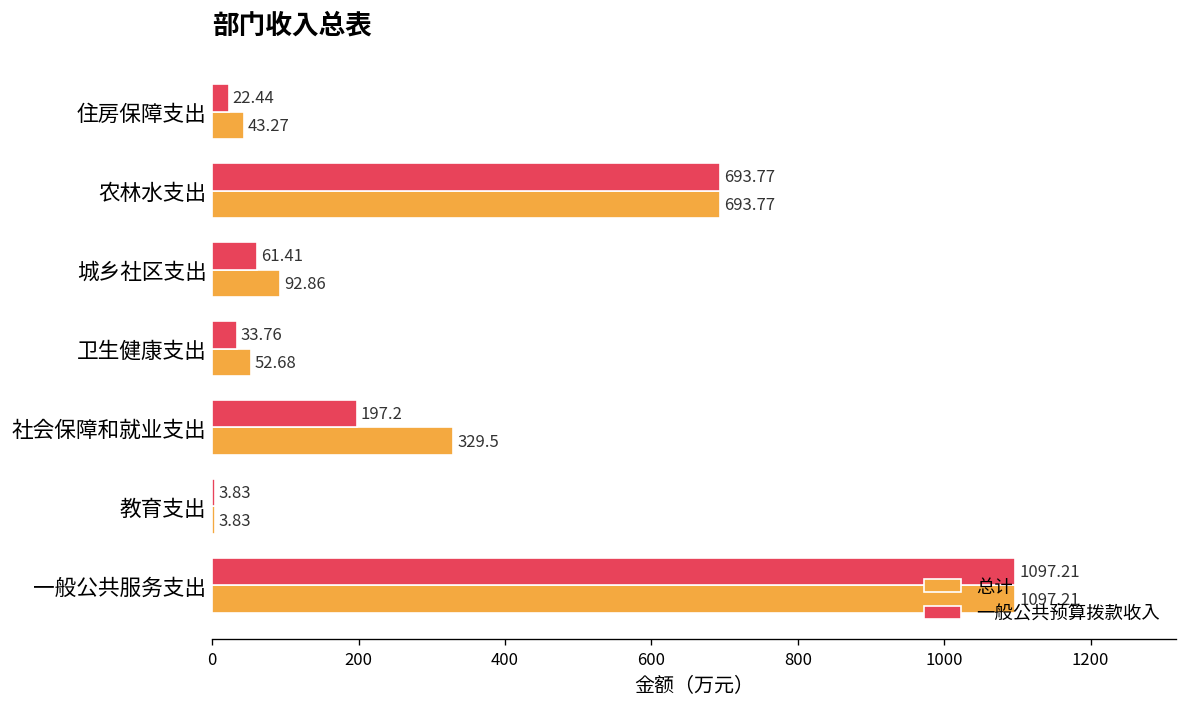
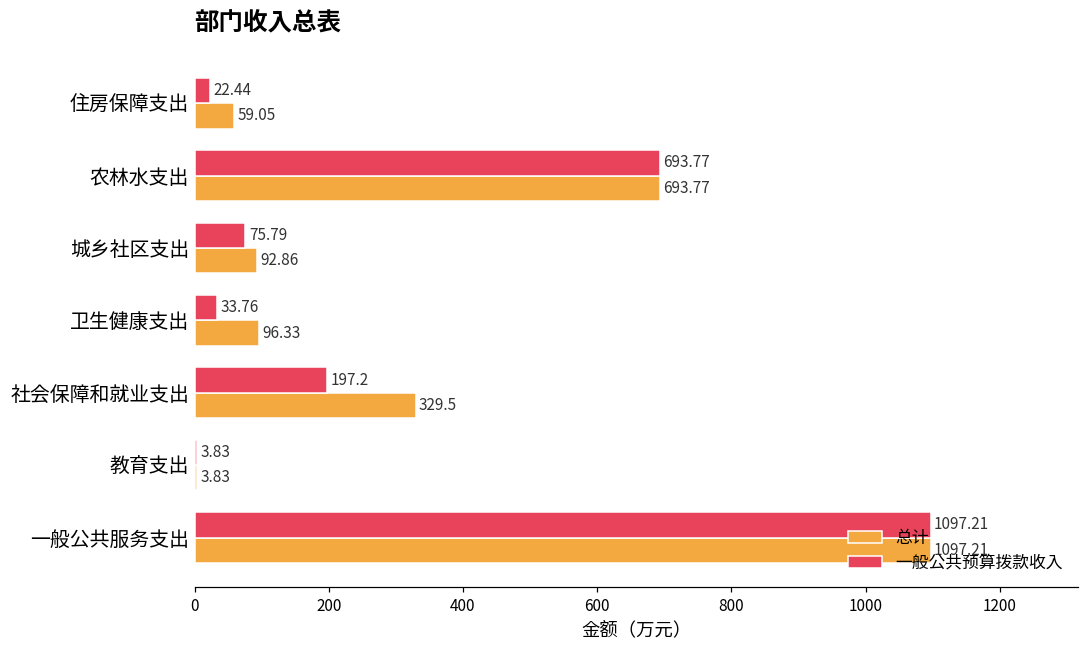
总计, 住房保障支出: 43.27 -> 59.05
一般公共预算拨款收入, 城乡社区支出: 61.41 -> 75.79
总计, 卫生健康支出: 52.68 -> 96.33
